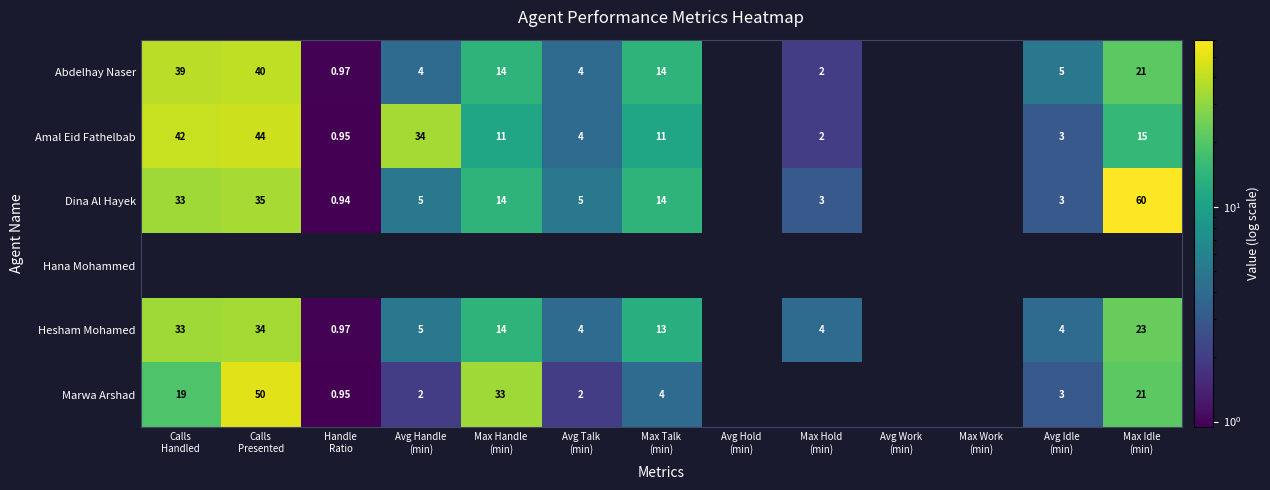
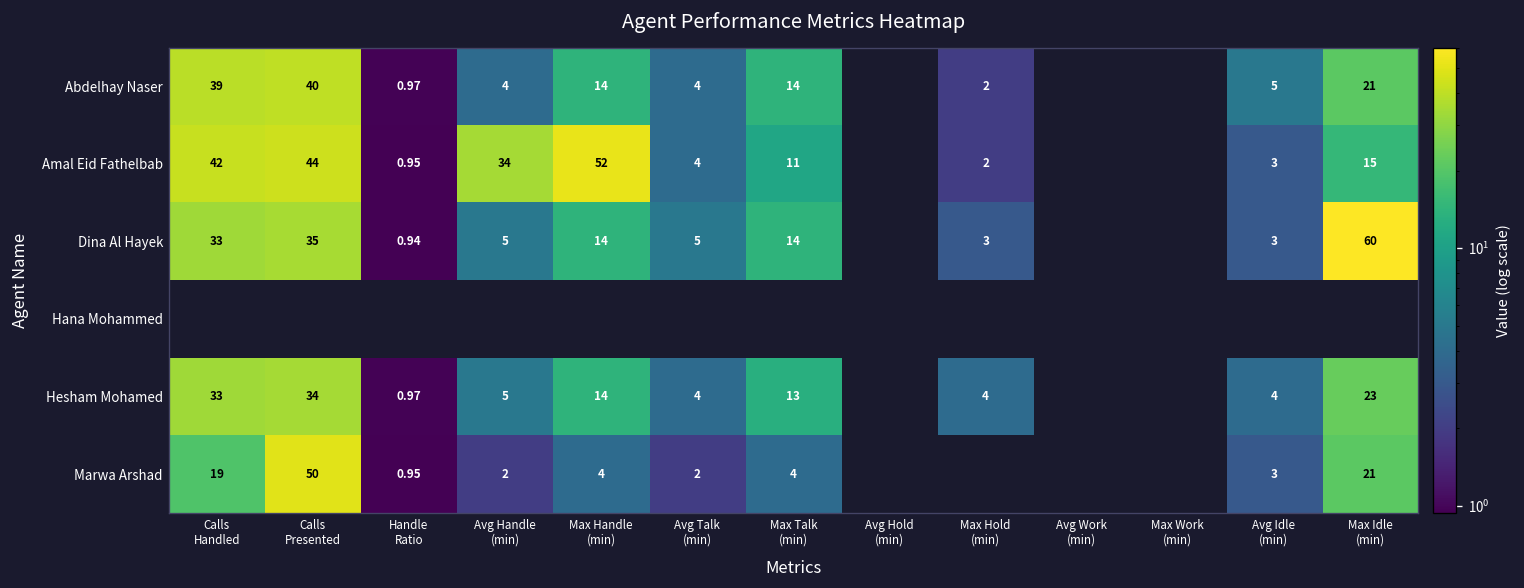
Amal Eid Fathelbab, Max Handle (min): 11 -> 52
Marwa Arshad, Max Handle (min): 33 -> 4
